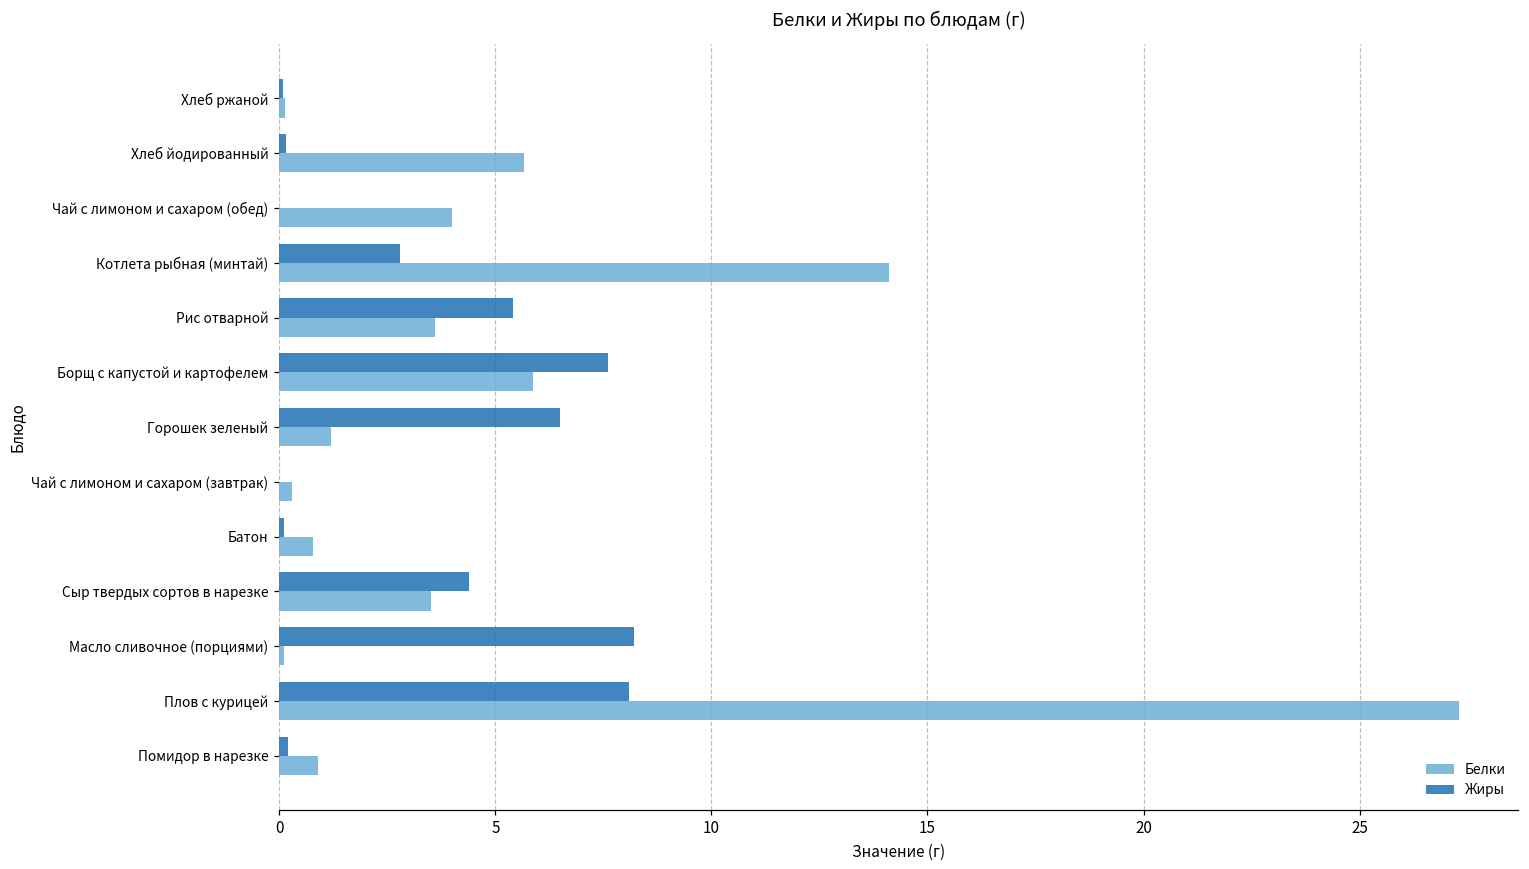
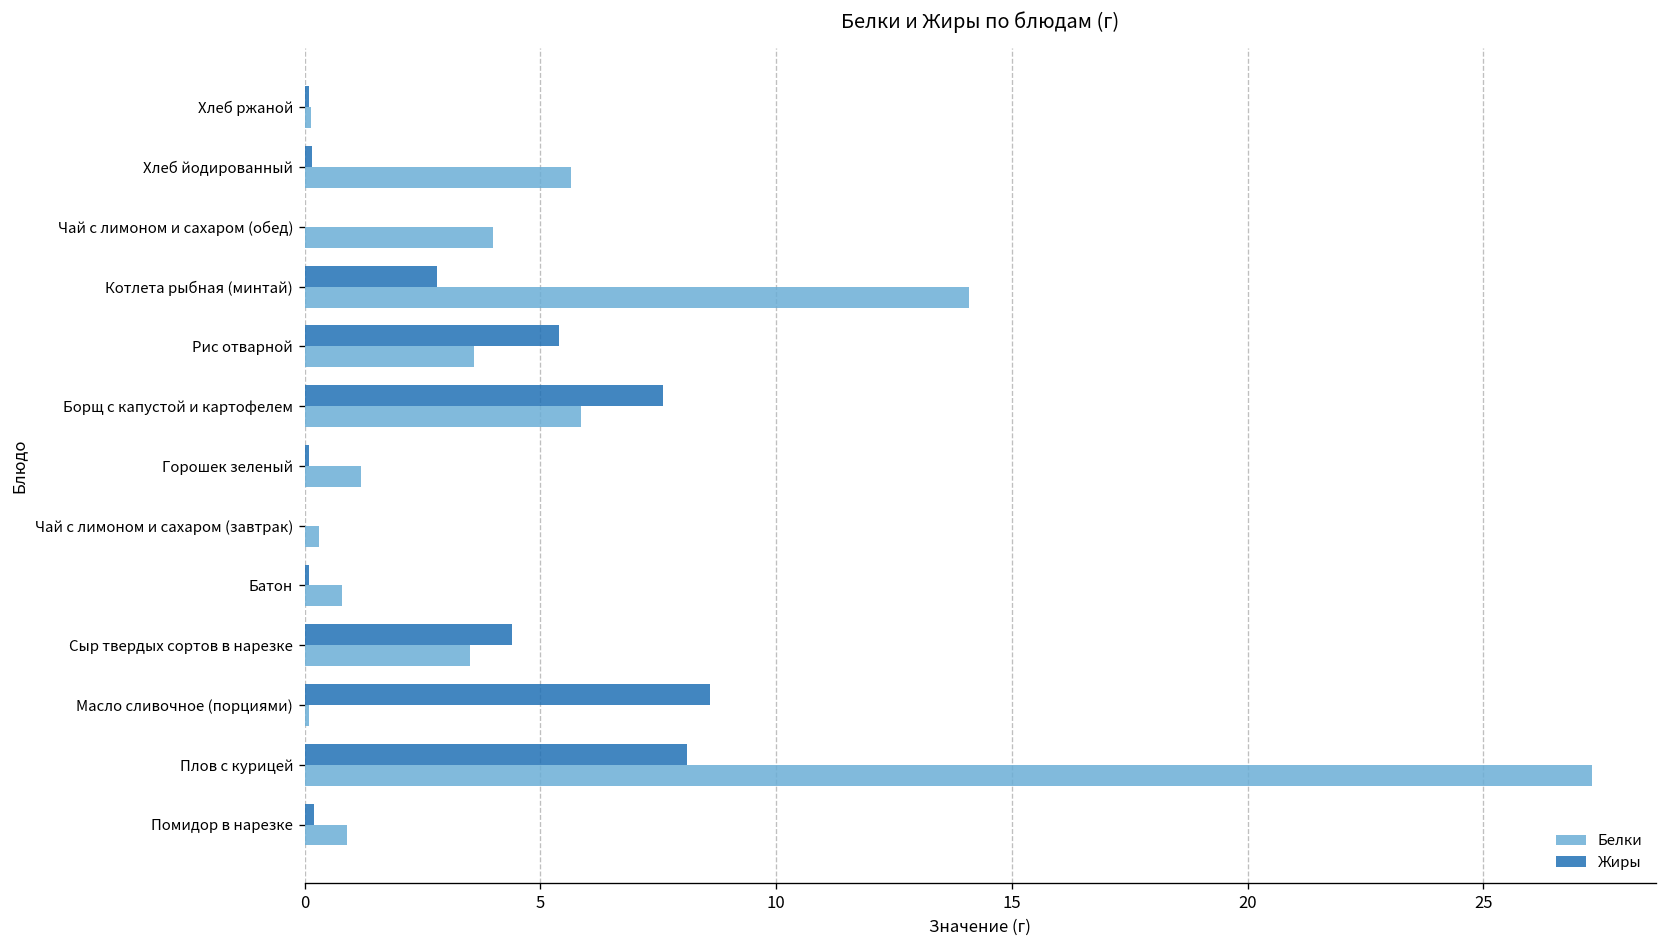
Жиры, Горошек зеленый: 6.5 -> 0.1
Жиры, Масло сливочное (порциями): 8.2 -> 8.6
